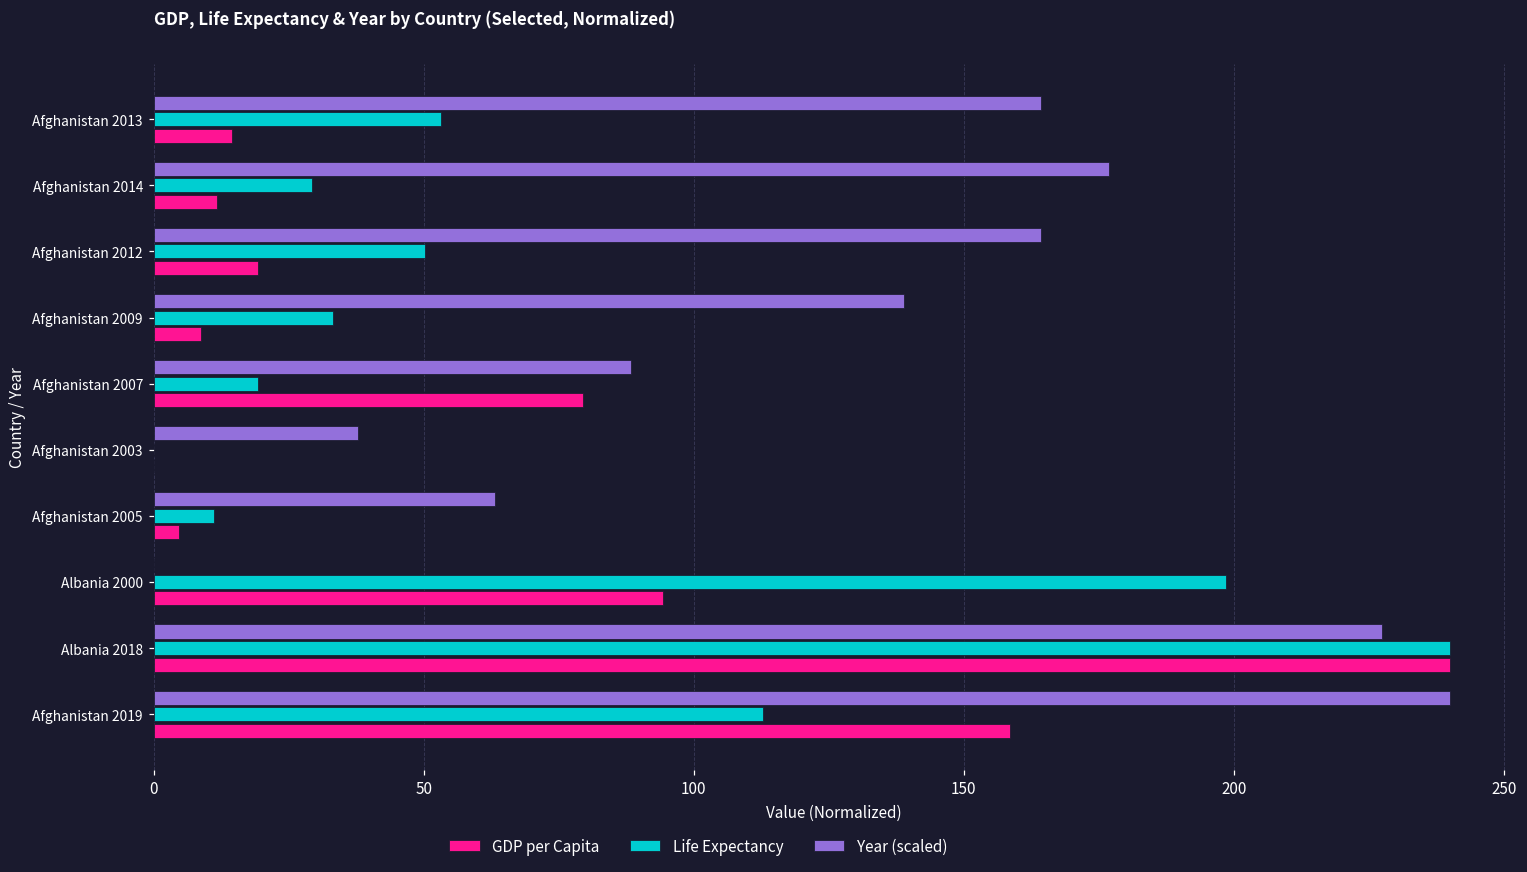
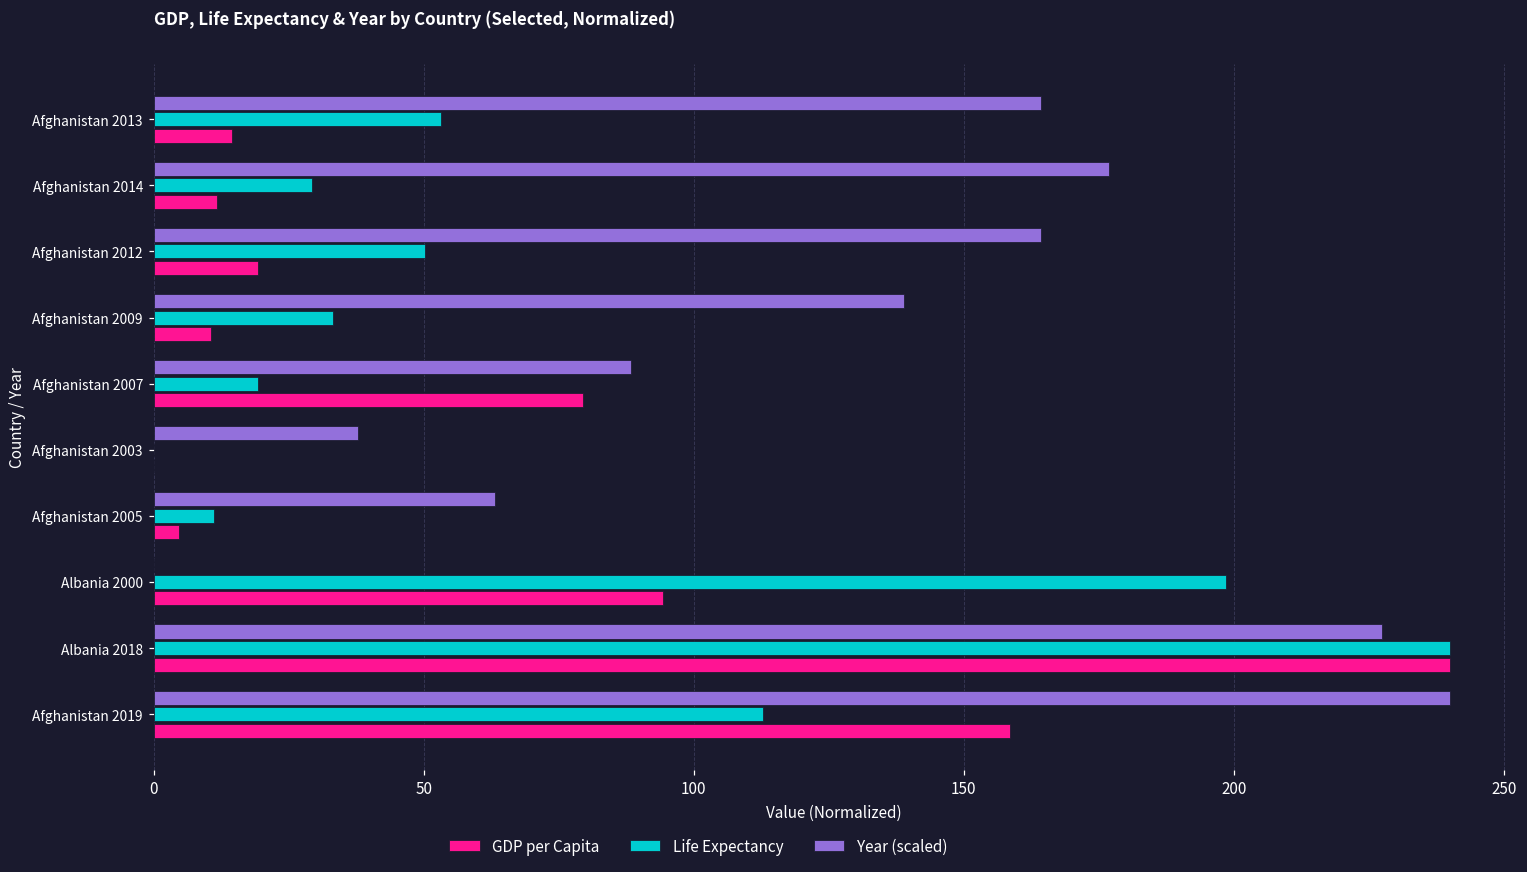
GDP per Capita, Afghanistan 2009: 9 -> 11
